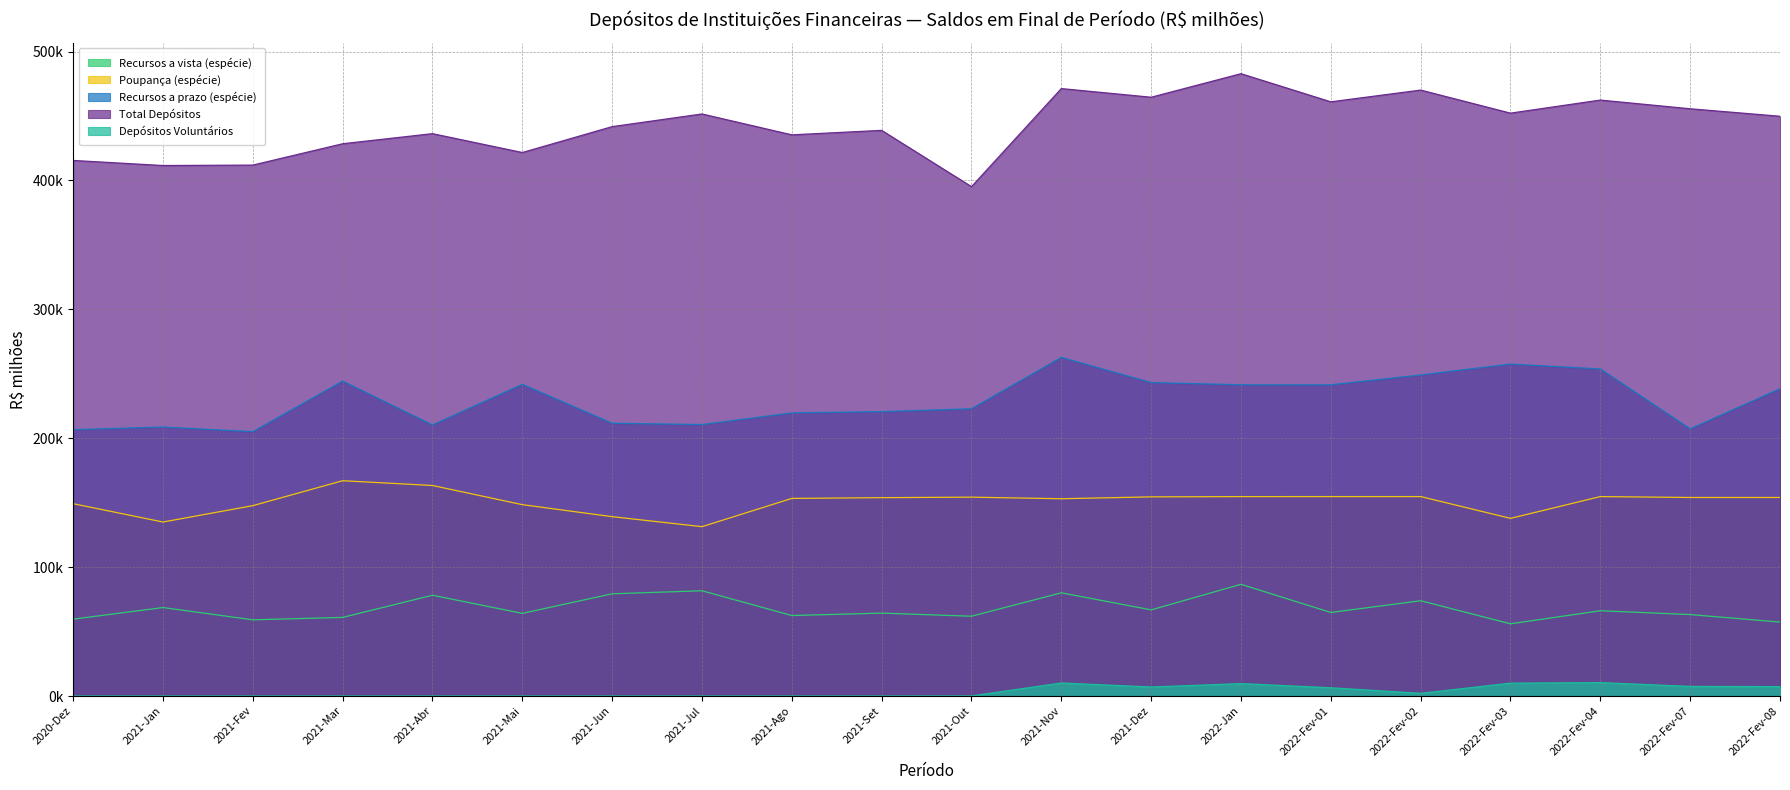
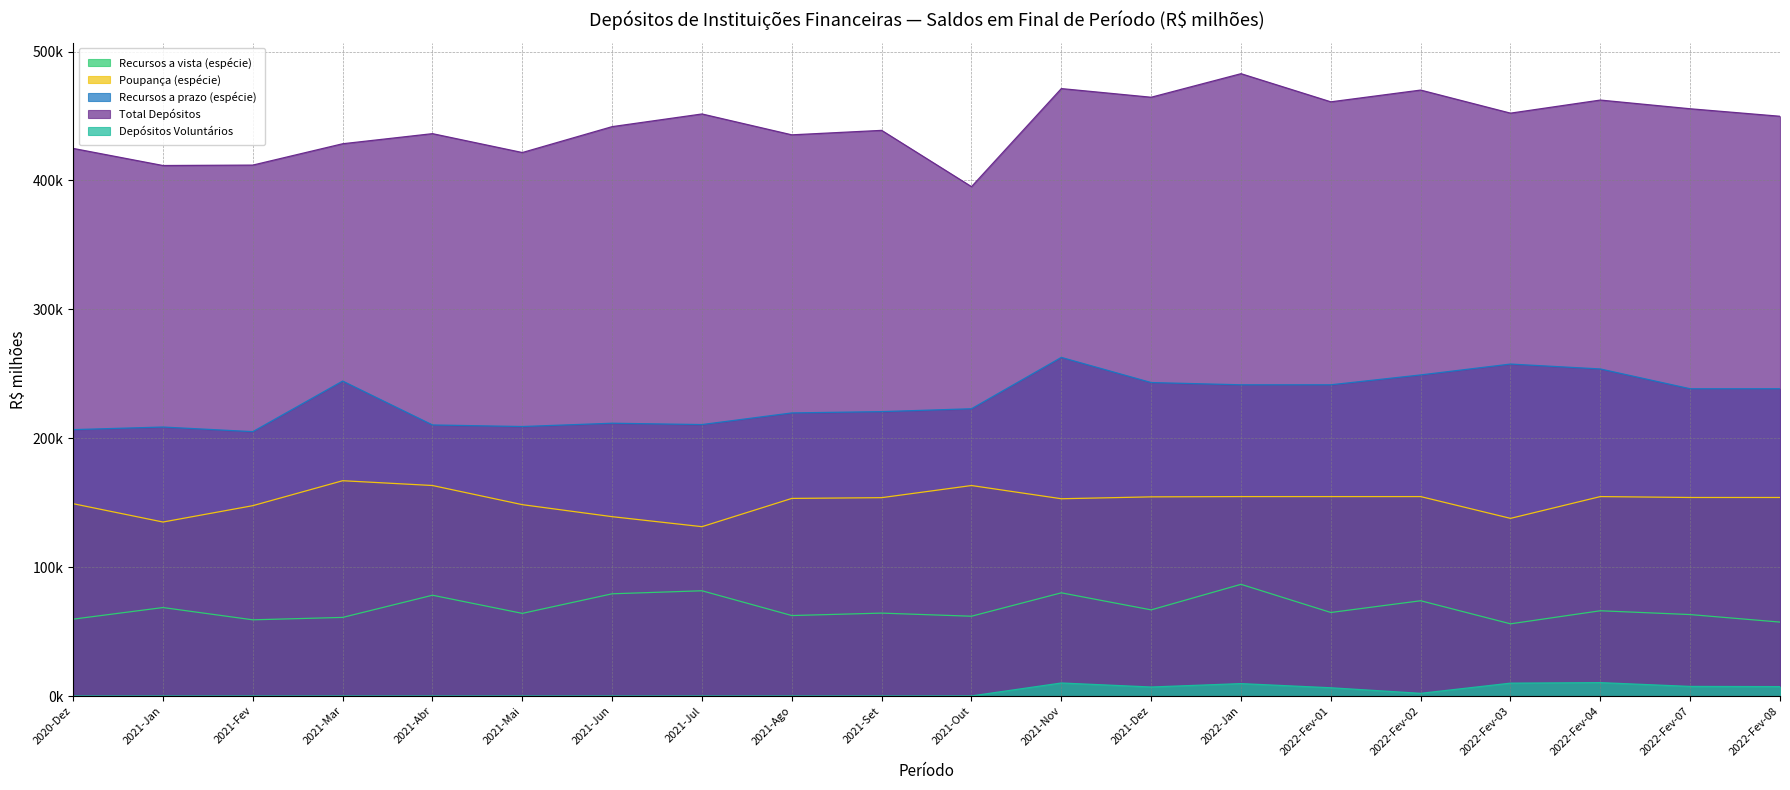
Total Depósitos, 2020-Dez: 415000 -> 425000
Recursos a prazo (espécie), 2021-Mai: 242000 -> 209000
Poupança (espécie), 2021-Out: 154000 -> 163000
Recursos a prazo (espécie), 2022-Fev-07: 207000 -> 238000
